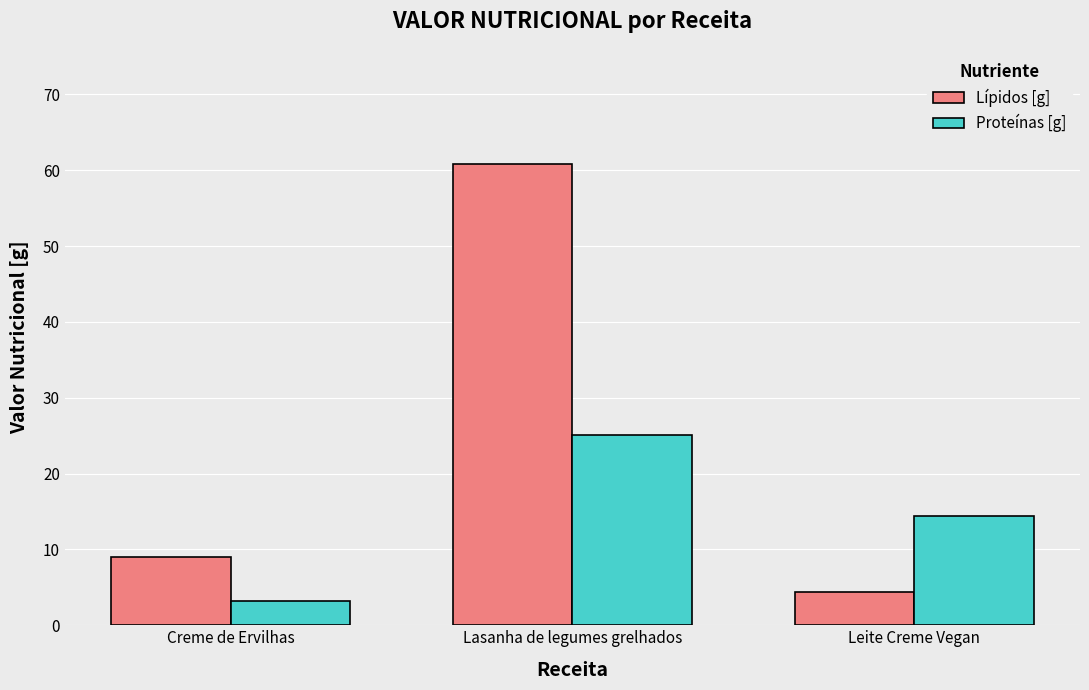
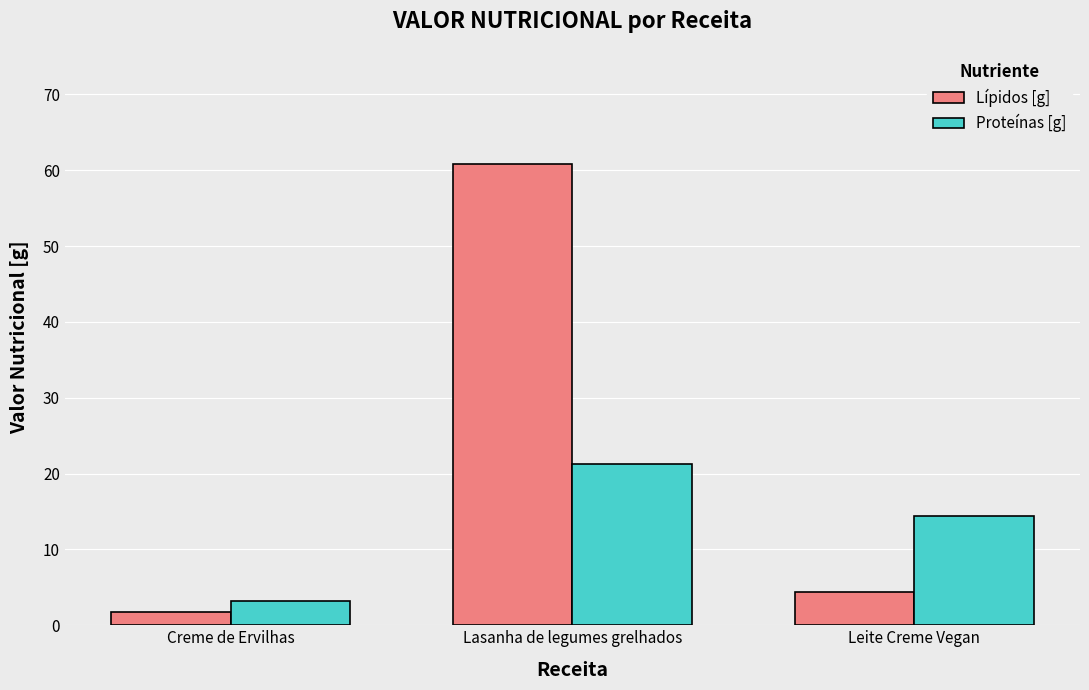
Lípidos [g], Creme de Ervilhas: 9 -> 2
Proteínas [g], Lasanha de legumes grelhados: 25 -> 21
